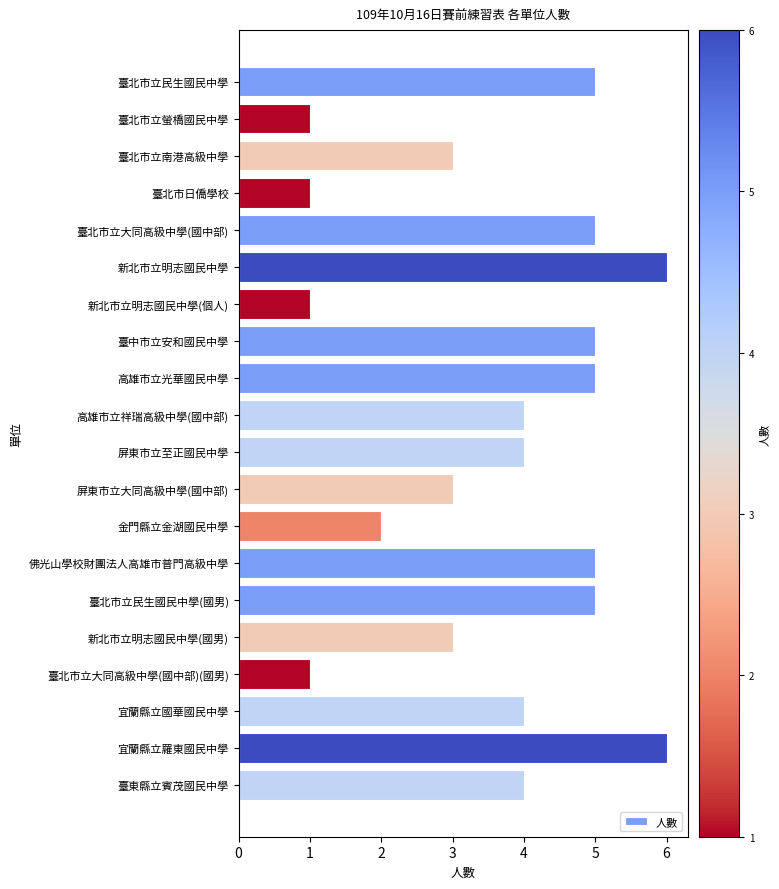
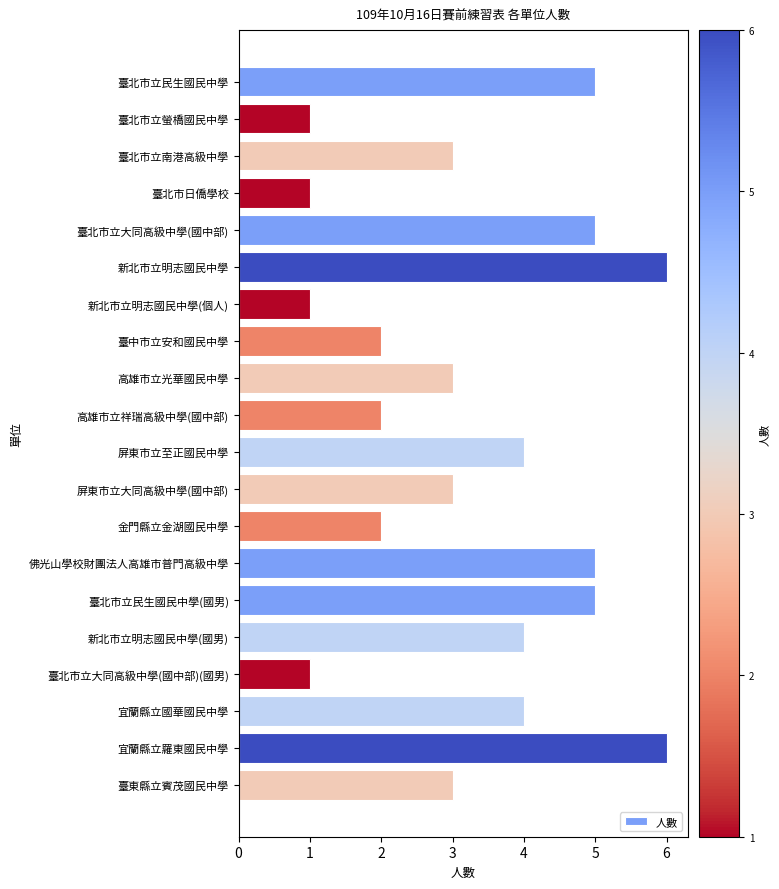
臺中市立安和國民中學: 5 -> 2
高雄市立光華國民中學: 5 -> 3
高雄市立祥瑞高級中學(國中部): 4 -> 2
新北市立明志國民中學(國男): 3 -> 4
臺東縣立賓茂國民中學: 4 -> 3
